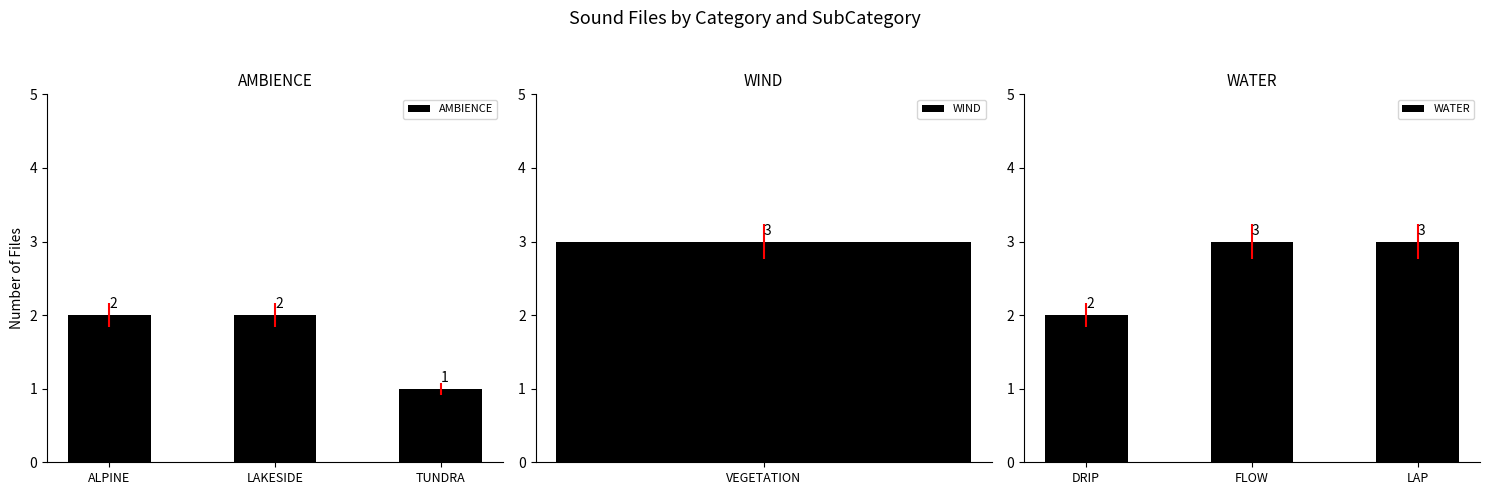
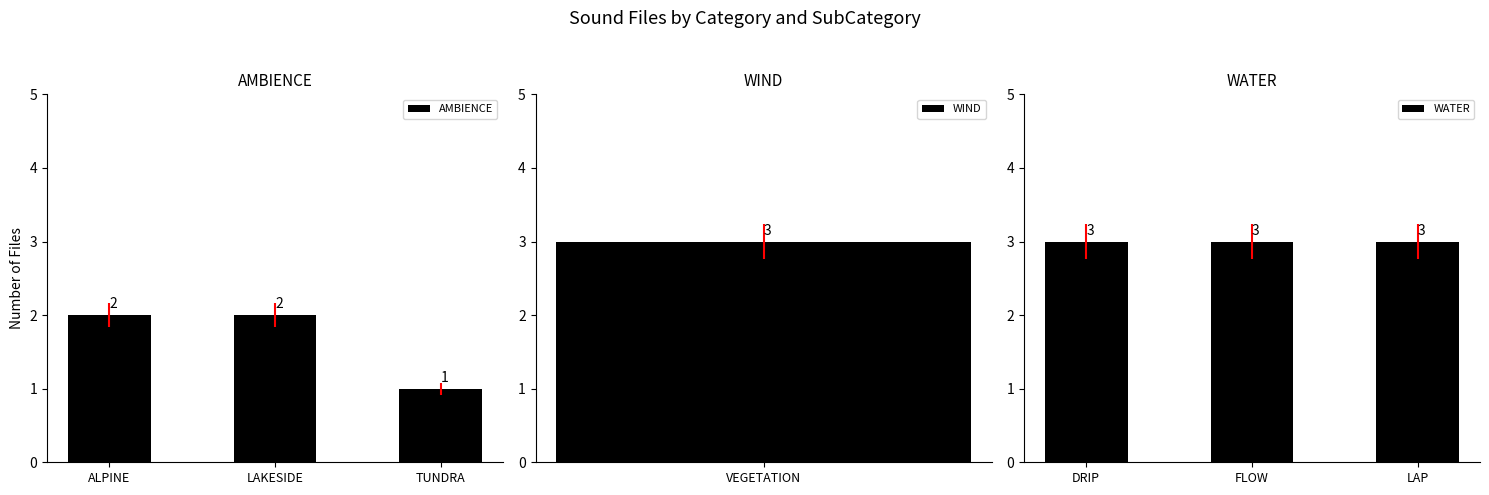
WATER, DRIP: 2 -> 3
